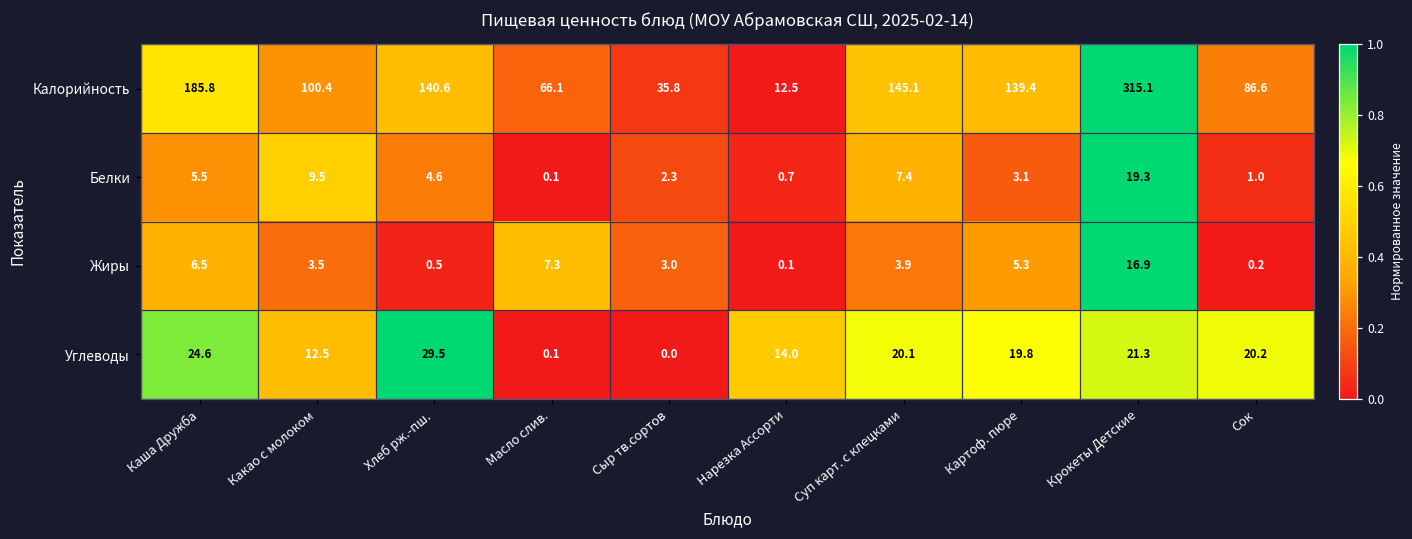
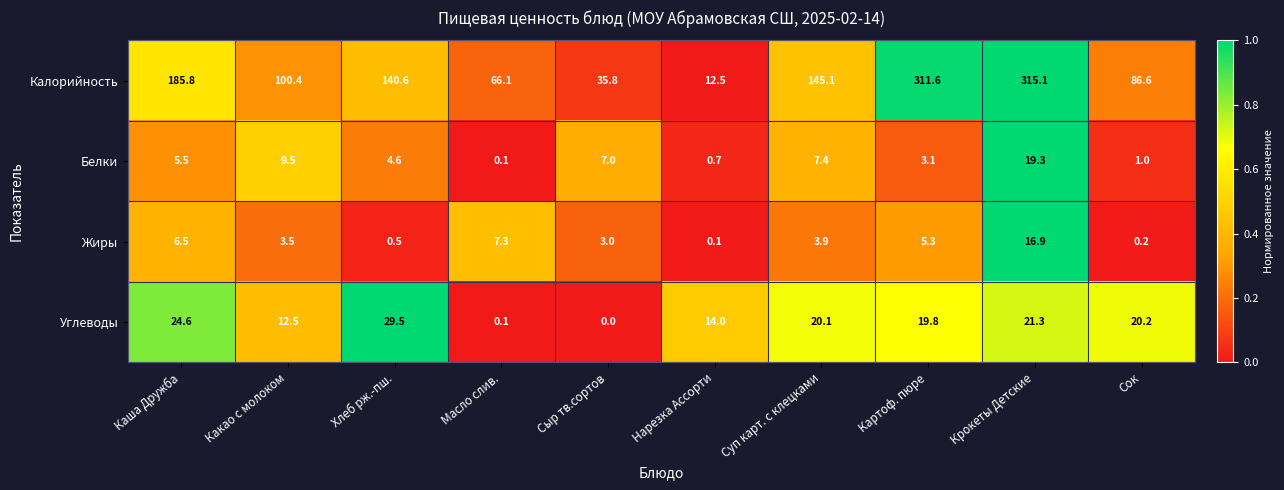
Калорийность, Картоф. пюре: 139.4 -> 311.6
Белки, Сыр тв.сортов: 2.3 -> 7.0
